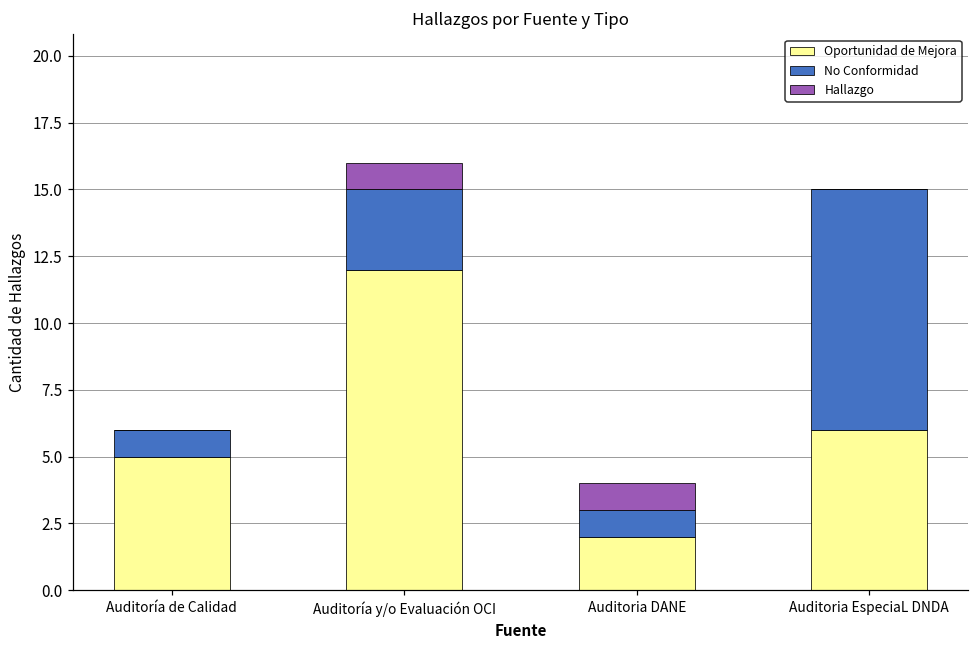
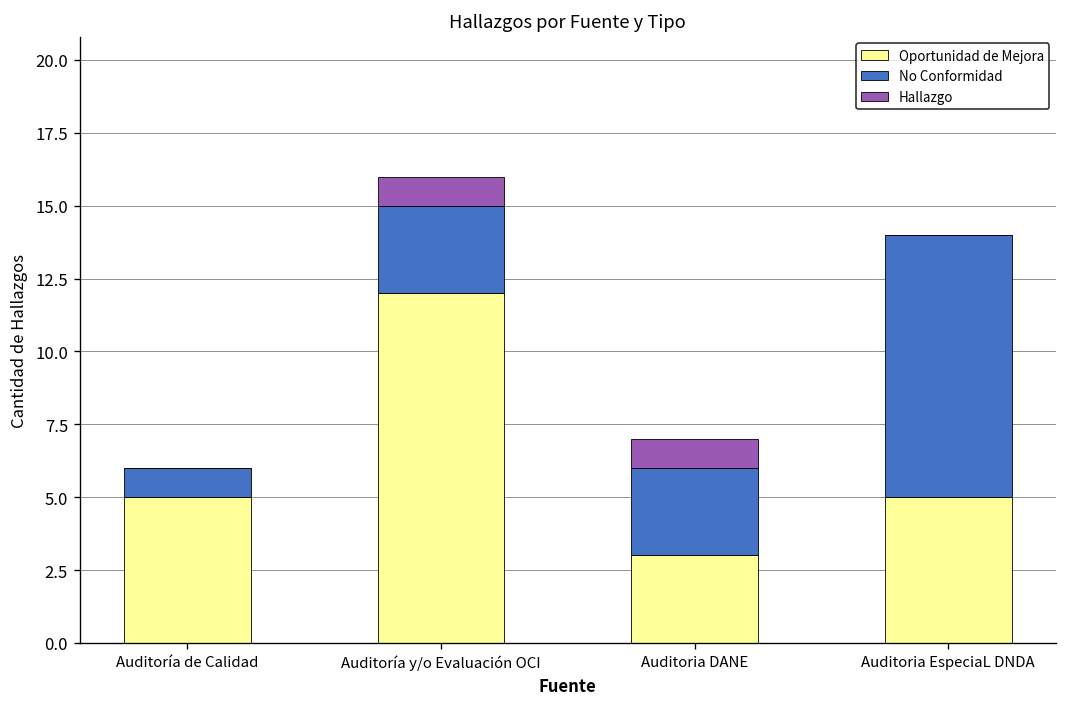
Oportunidad de Mejora, Auditoria DANE: 2 -> 3
No Conformidad, Auditoria DANE: 1 -> 3
Oportunidad de Mejora, Auditoria EspeciaL DNDA: 6 -> 5
